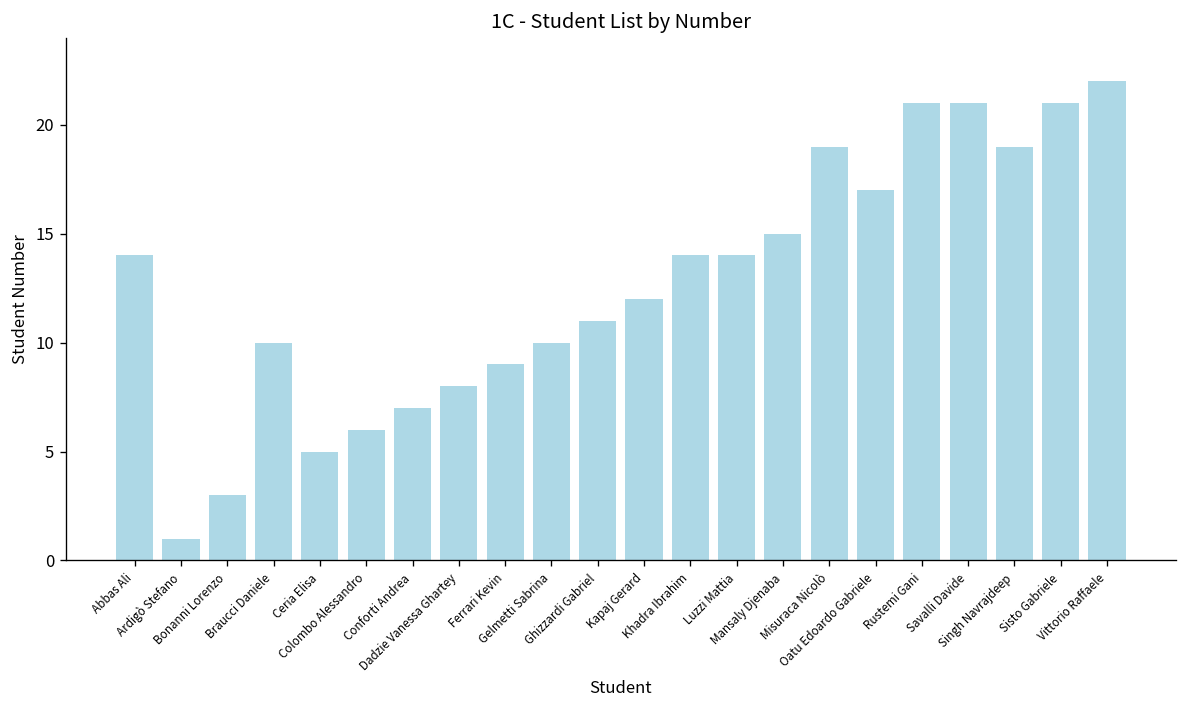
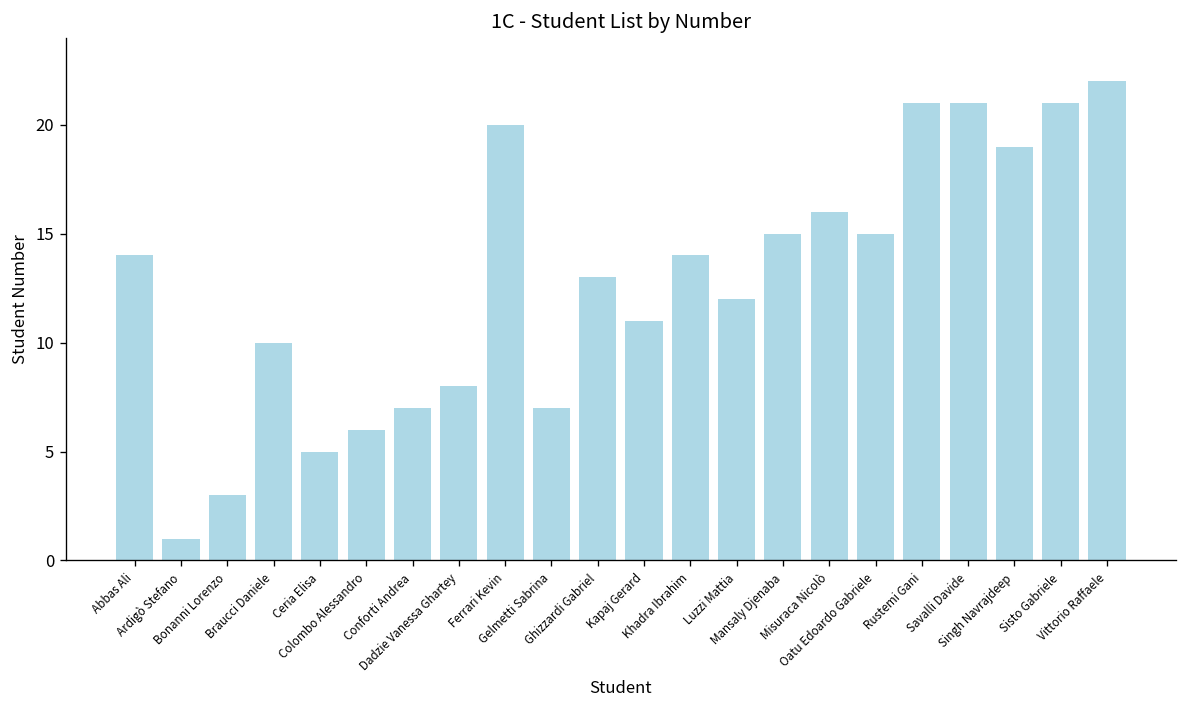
Ferrari Kevin: 9 -> 20
Gelmetti Sabrina: 10 -> 7
Ghizzardi Gabriel: 11 -> 13
Kapaj Gerard: 12 -> 11
Luzzi Mattia: 14 -> 12
Misuraca Nicolò: 19 -> 16
Oatu Edoardo Gabriele: 17 -> 15
